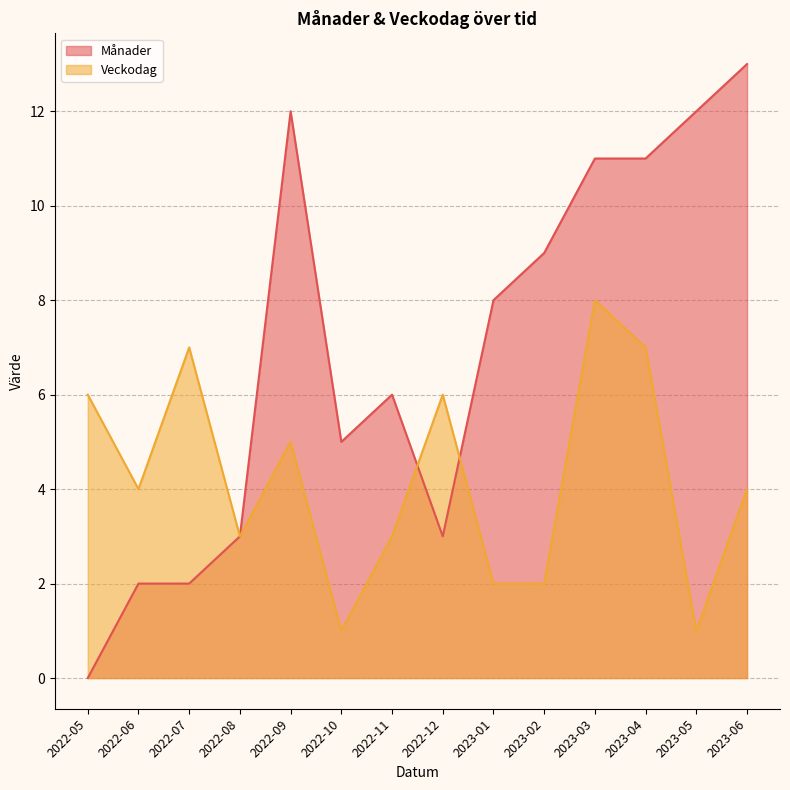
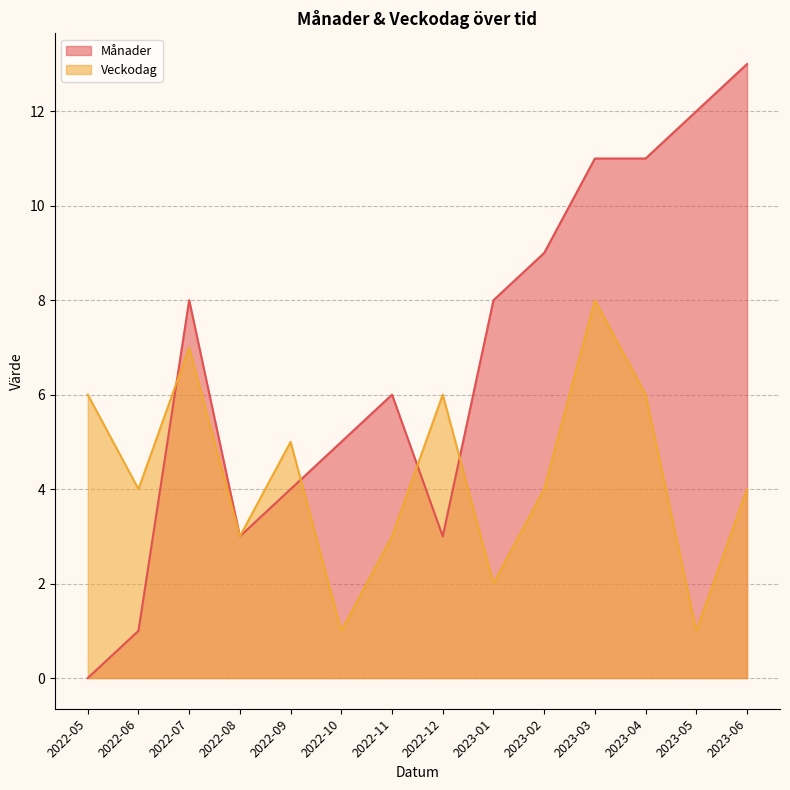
Månader, 2022-06: 2 -> 1
Månader, 2022-07: 2 -> 8
Månader, 2022-09: 12 -> 4
Veckodag, 2023-02: 2 -> 4
Veckodag, 2023-04: 7 -> 6
